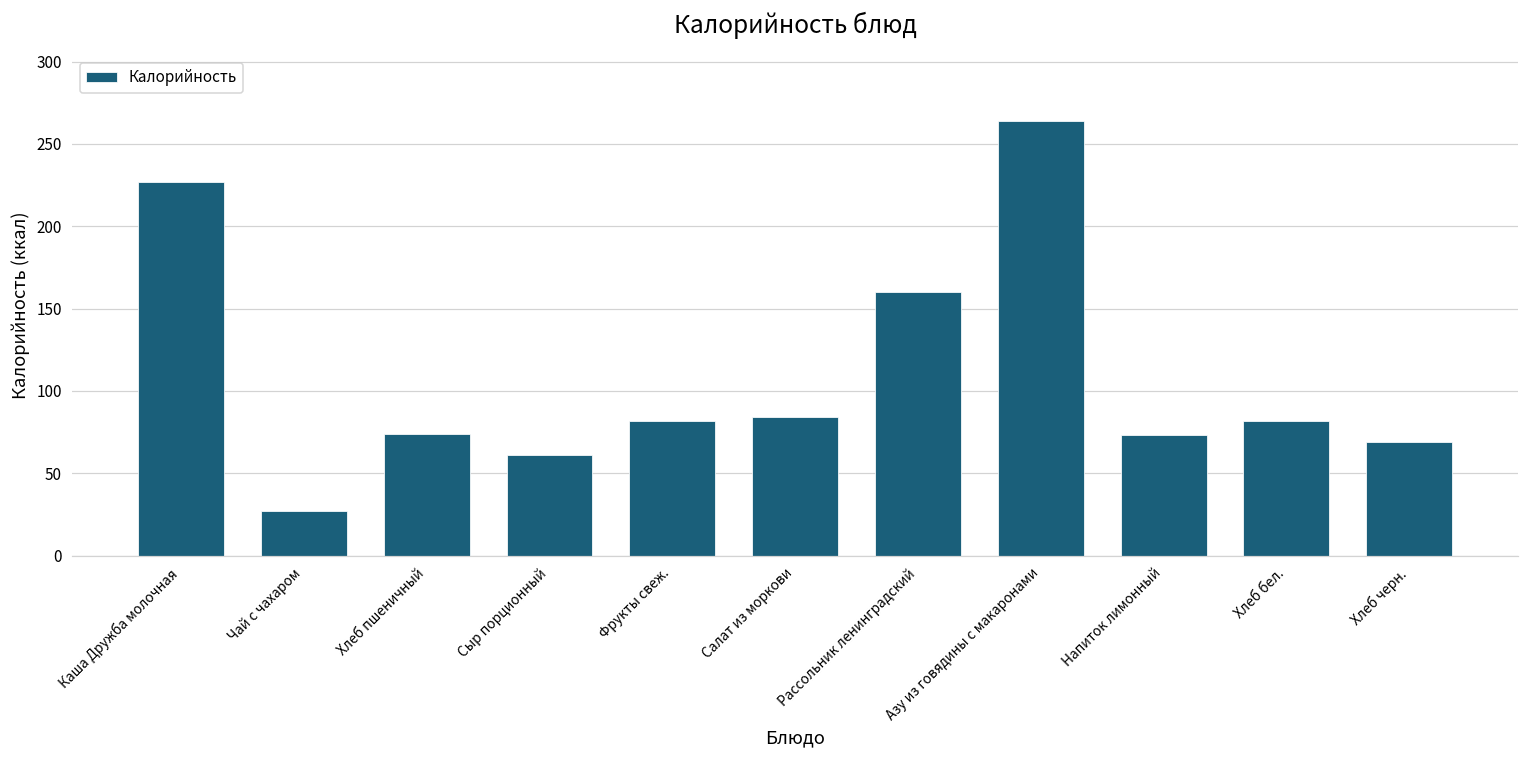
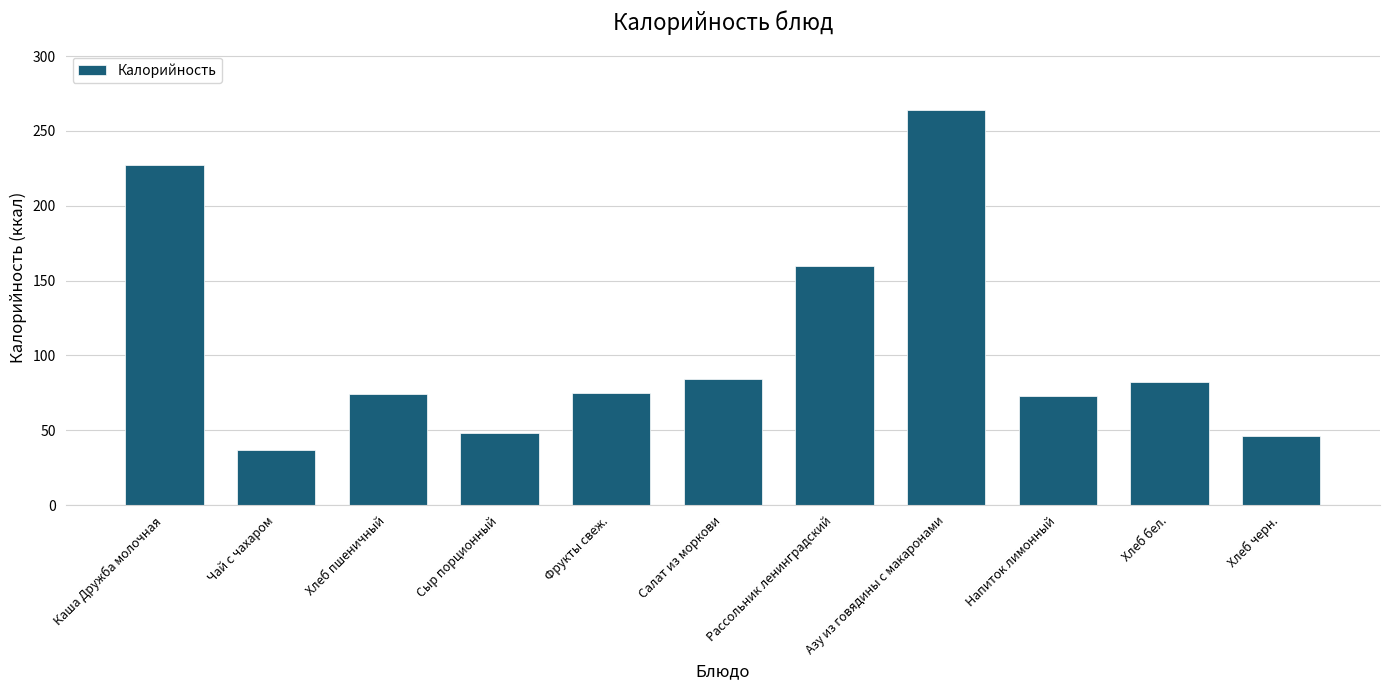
Чай с чахаром: 27 -> 37
Сыр порционный: 61 -> 48
Фрукты свеж.: 82 -> 75
Хлеб черн.: 69 -> 46
